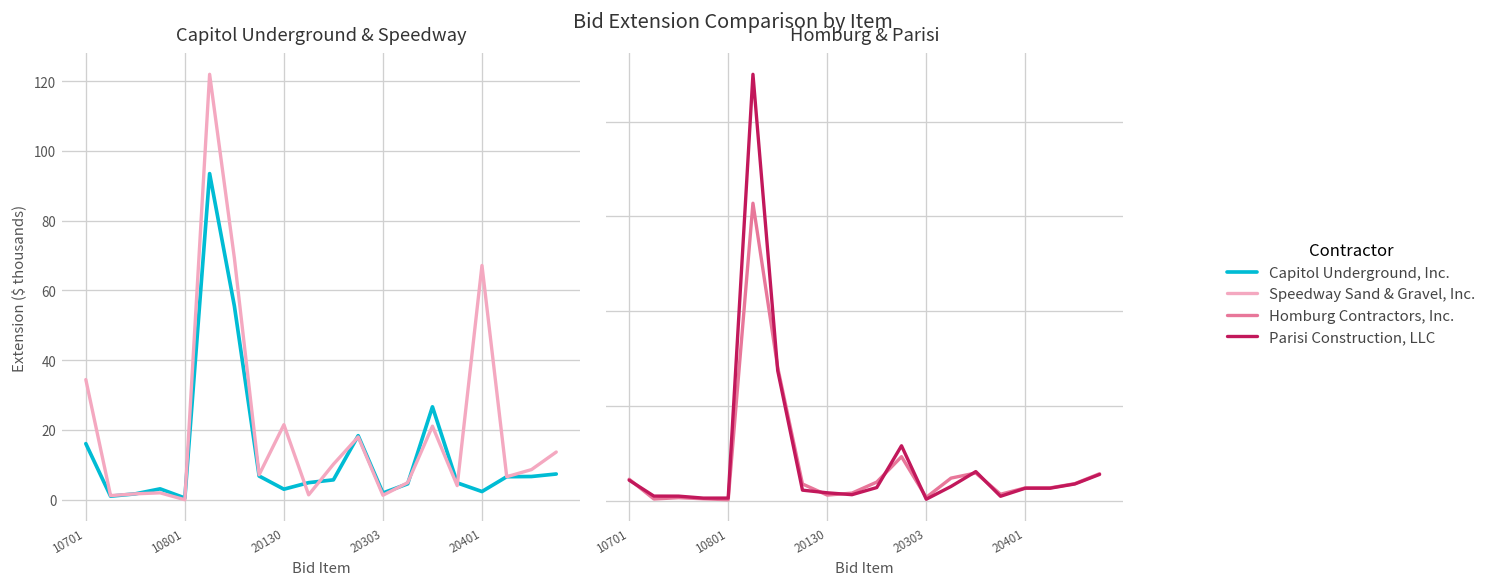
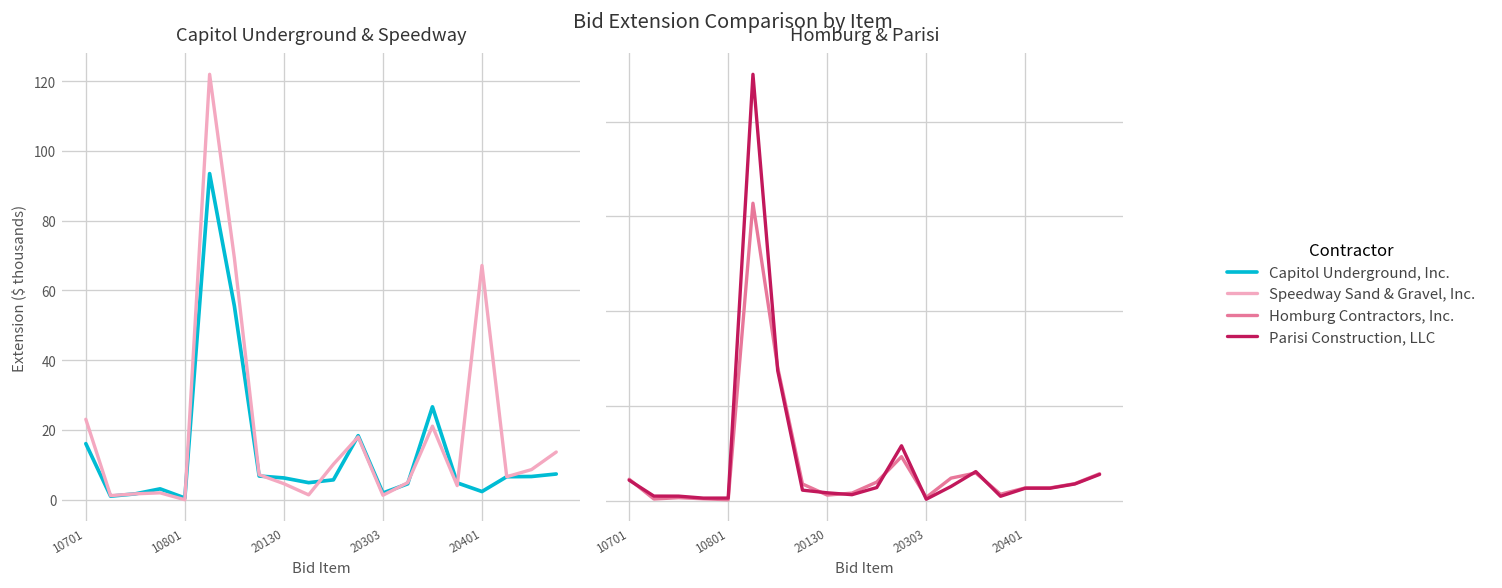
Capitol Underground & Speedway, Speedway Sand & Gravel, Inc., 10701: 34 -> 23
Capitol Underground & Speedway, Capitol Underground, Inc., 20130: 3 -> 6
Capitol Underground & Speedway, Speedway Sand & Gravel, Inc., 20130: 22 -> 5
